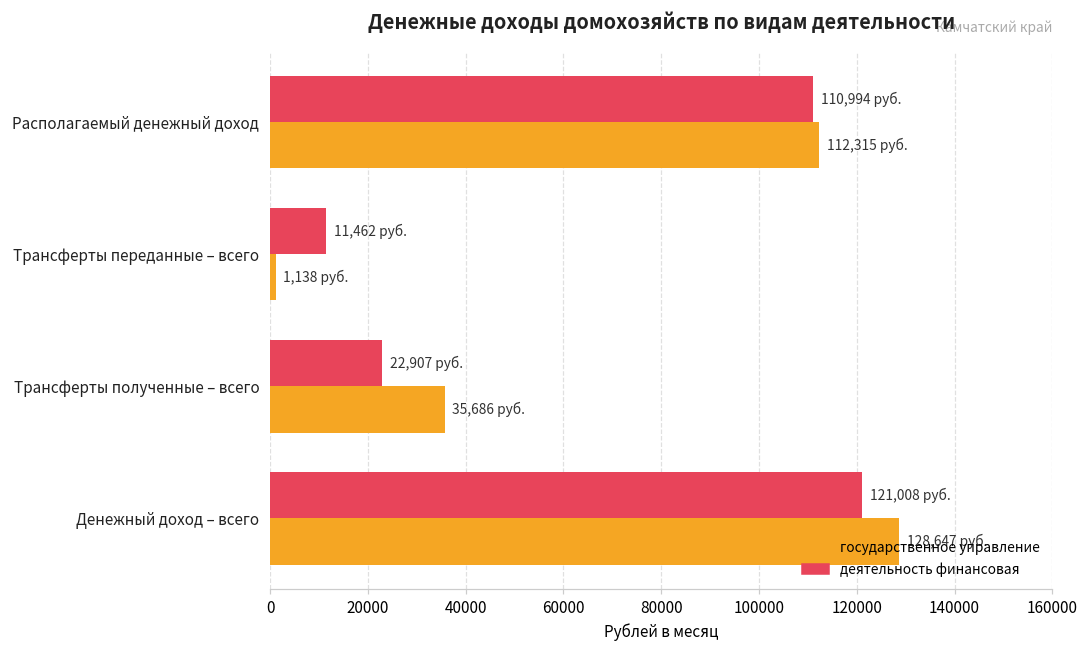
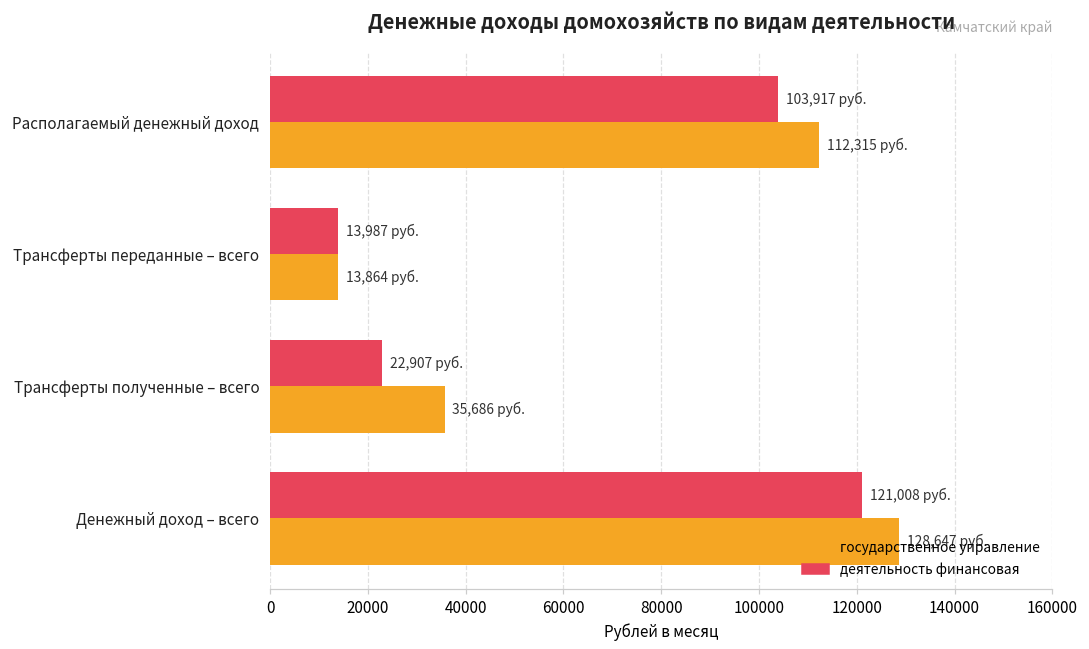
деятельность финансовая, Располагаемый денежный доход: 110,994 -> 103,917
деятельность финансовая, Трансферты переданные – всего: 11,462 -> 13,987
государственное управление, Трансферты переданные – всего: 1,138 -> 13,864
